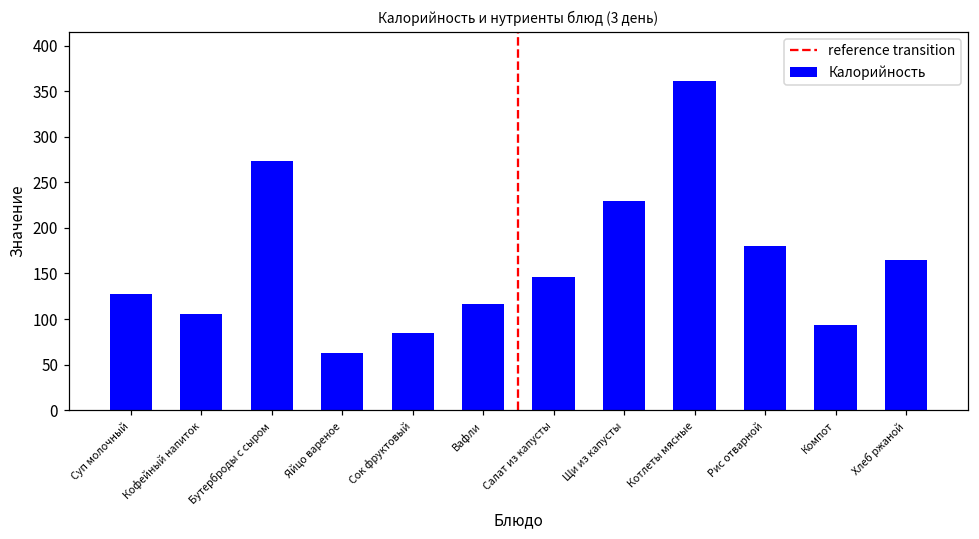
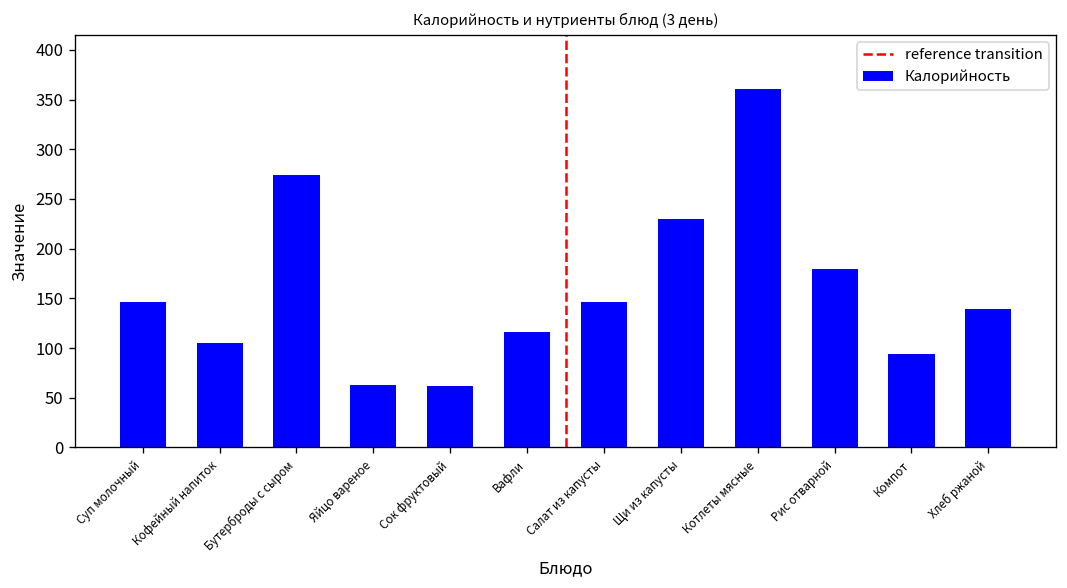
Суп молочный: 130 -> 150
Сок фруктовый: 80 -> 60
Хлеб ржаной: 160 -> 140
